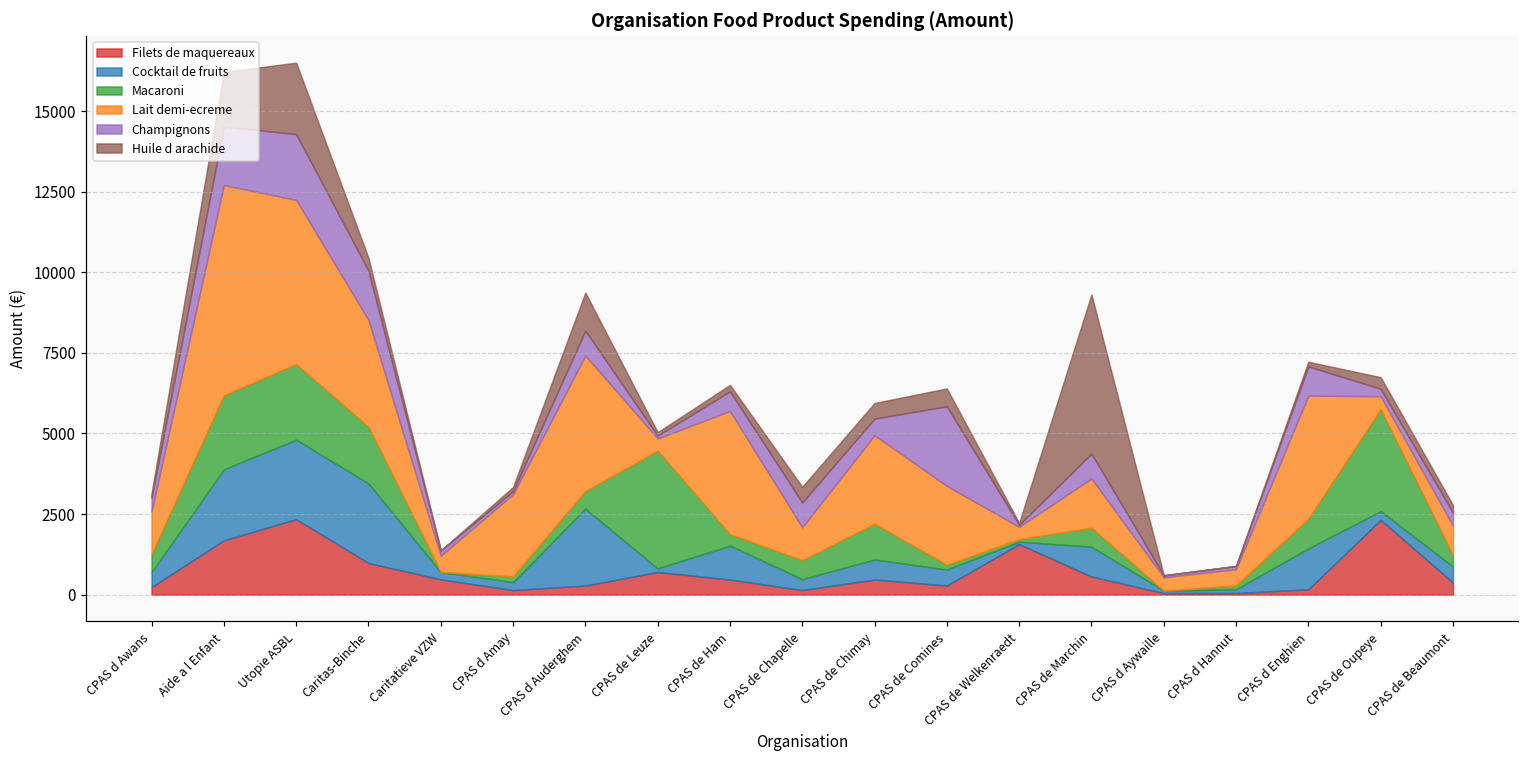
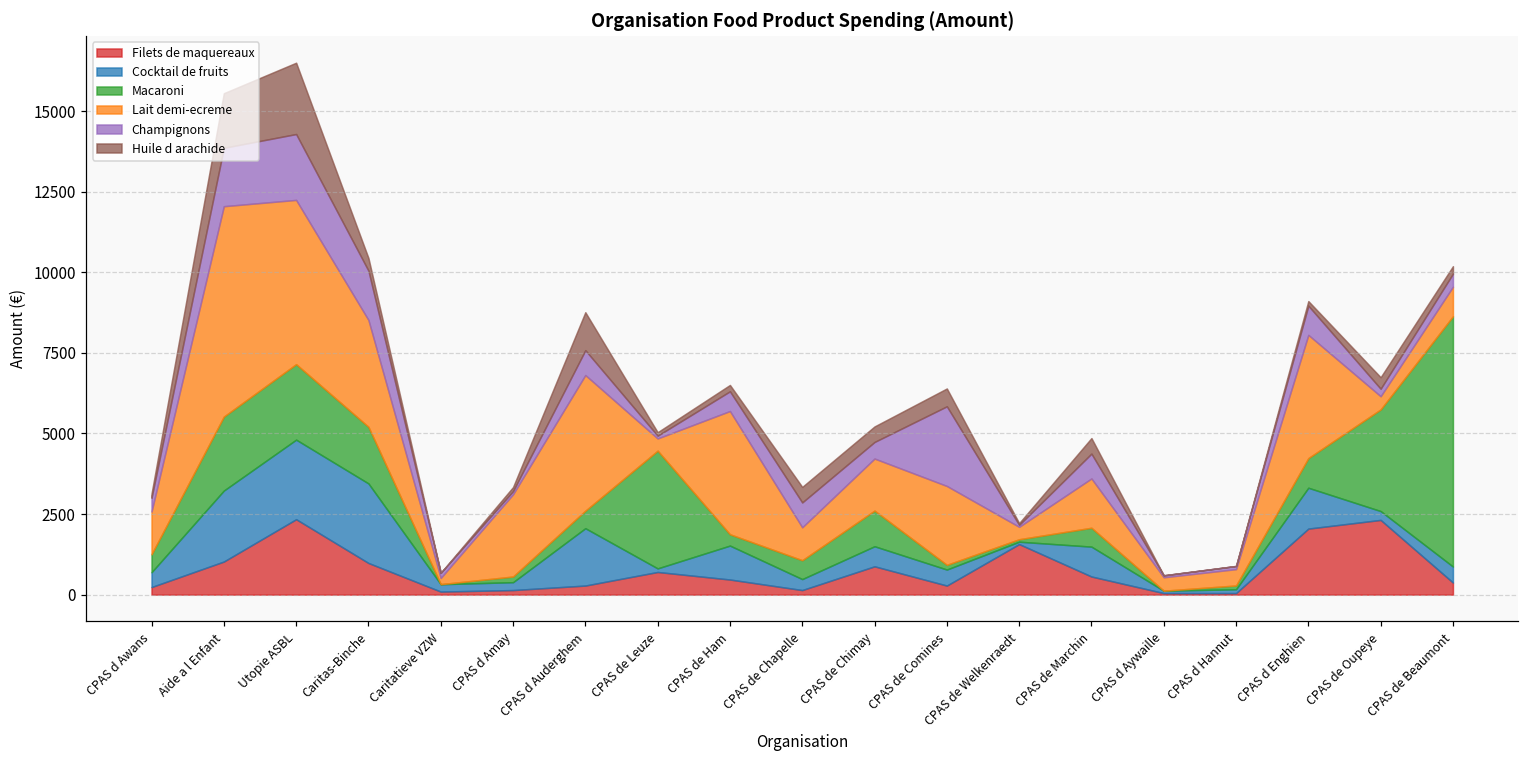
Filets de maquereaux, Aide a l Enfant: 1700 -> 1000
Filets de maquereaux, Caritatieve VZW: 500 -> 100
Lait demi-ecreme, Caritatieve VZW: 500 -> 200
Cocktail de fruits, CPAS d Auderghem: 2400 -> 1800
Filets de maquereaux, CPAS de Chimay: 500 -> 900
Lait demi-ecreme, CPAS de Chimay: 2800 -> 1600
Huile d arachide, CPAS de Marchin: 4900 -> 500
Filets de maquereaux, CPAS d Enghien: 200 -> 2000
Macaroni, CPAS de Beaumont: 400 -> 7800
